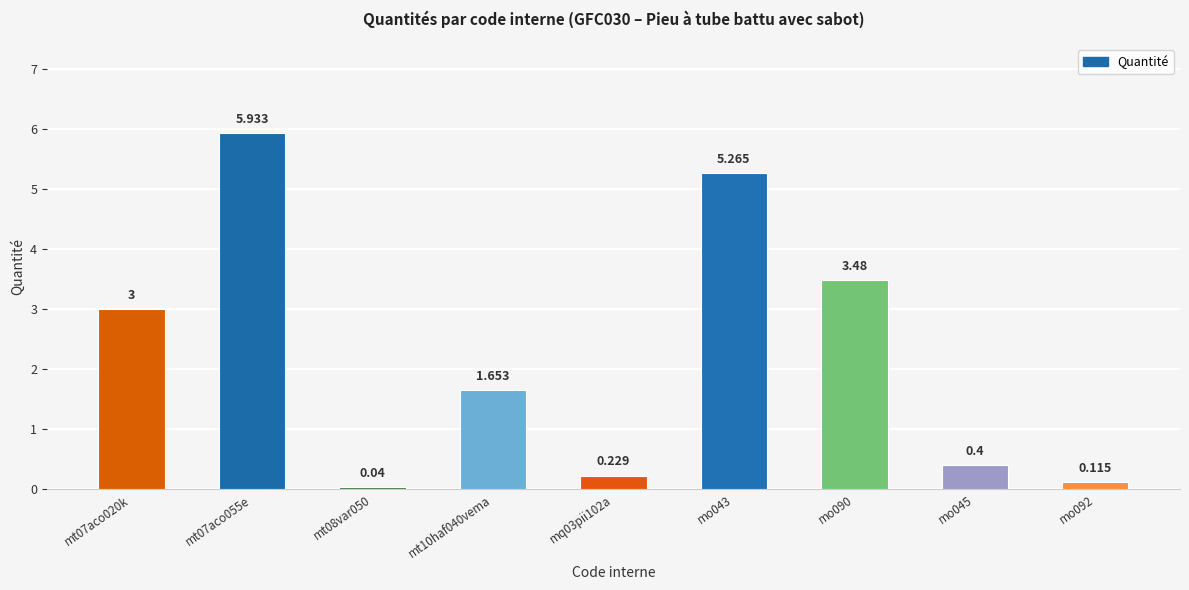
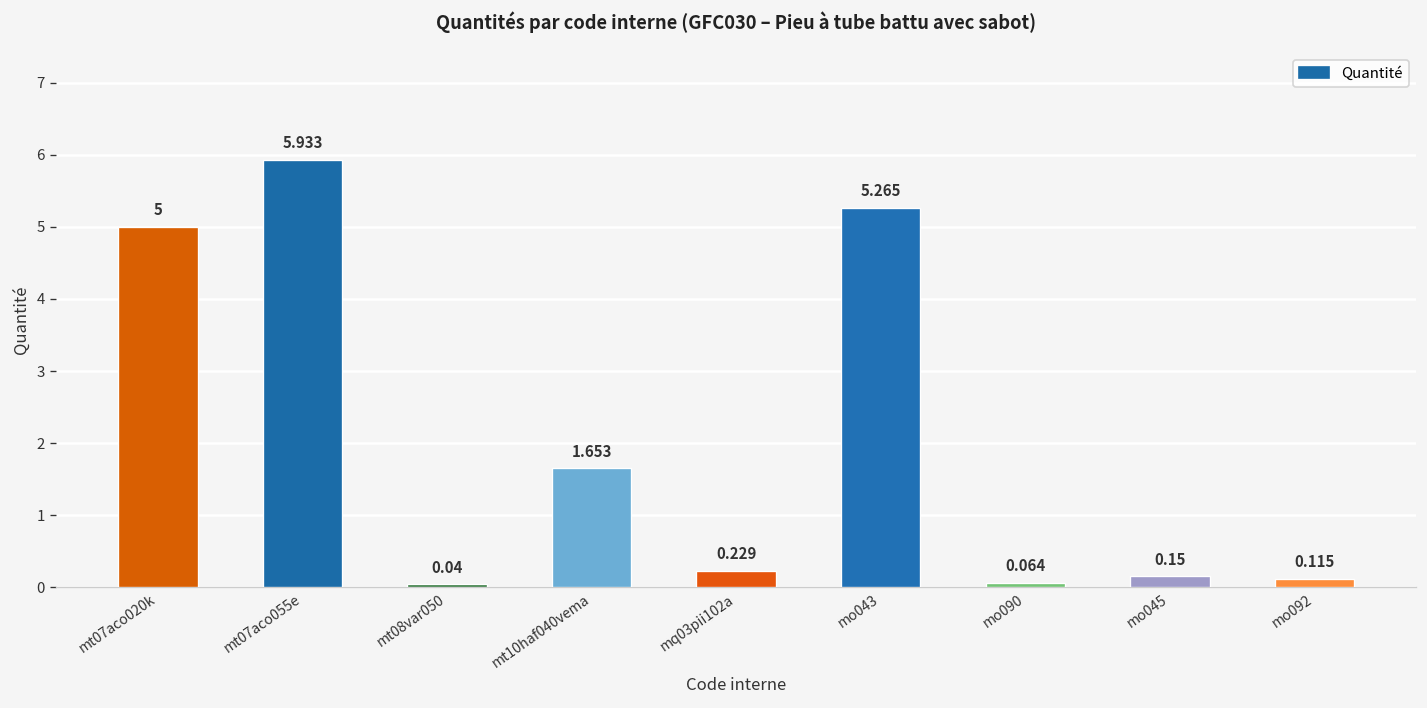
mt07aco020k: 3 -> 5
mo090: 3.48 -> 0.064
mo045: 0.4 -> 0.15
